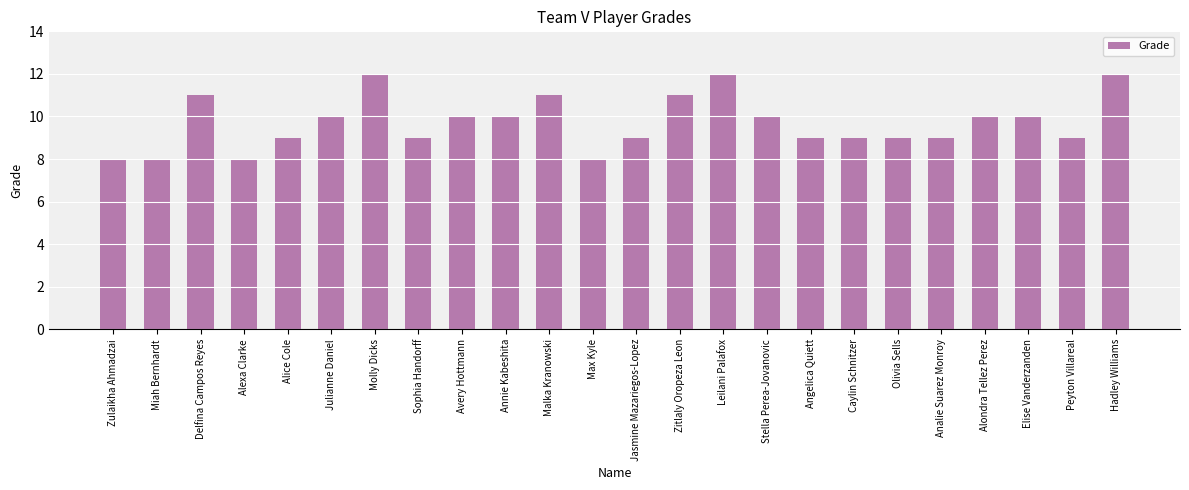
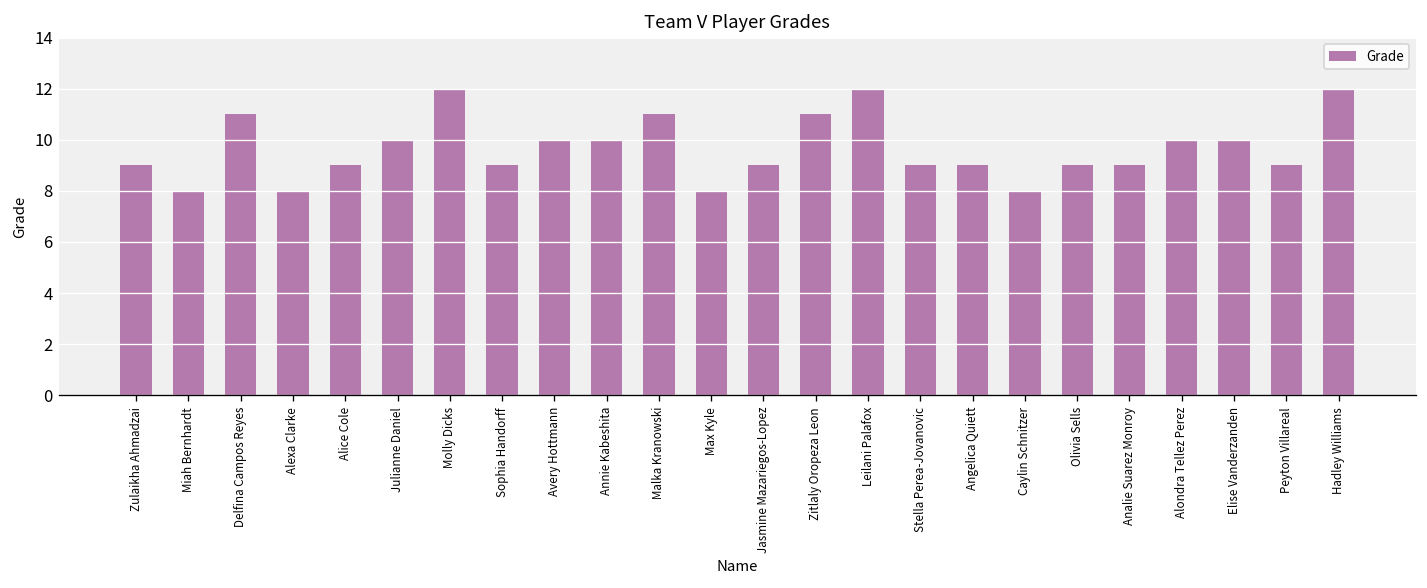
Zulaikha Ahmadzai: 8 -> 9
Stella Perea-Jovanovic: 10 -> 9
Caylin Schnitzer: 9 -> 8
